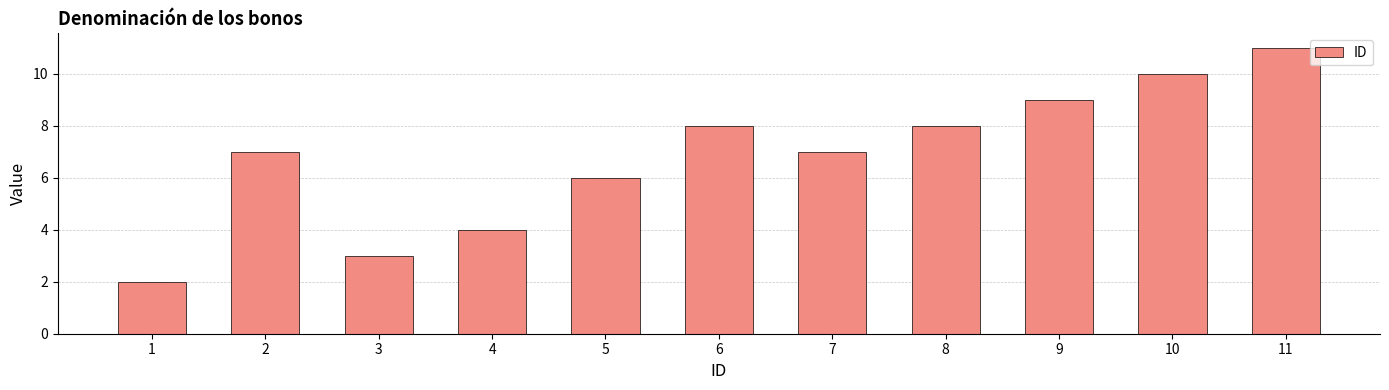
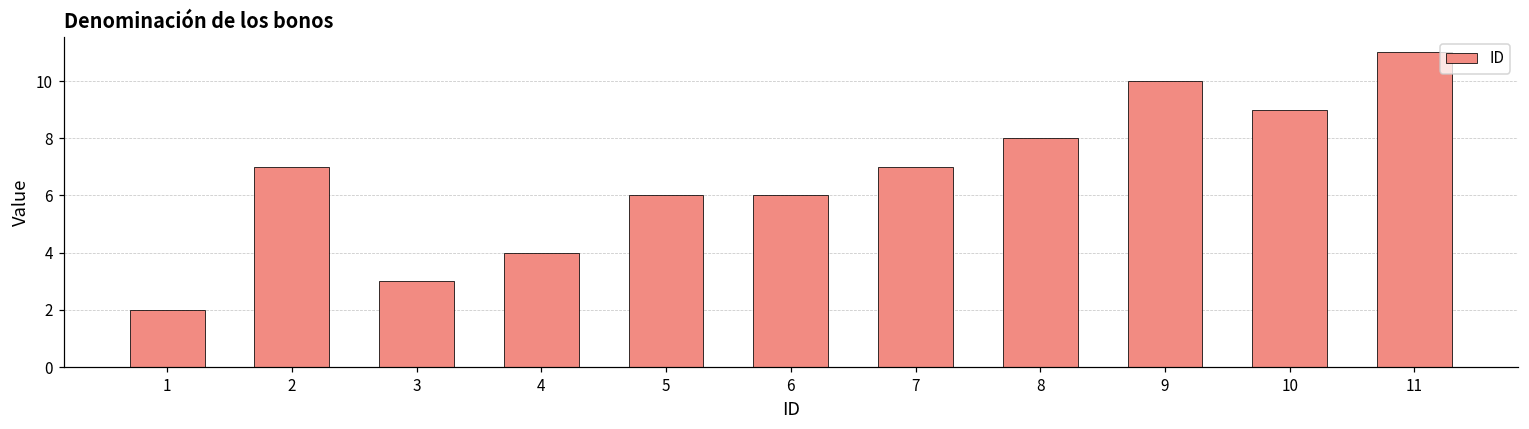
6: 8 -> 6
9: 9 -> 10
10: 10 -> 9
